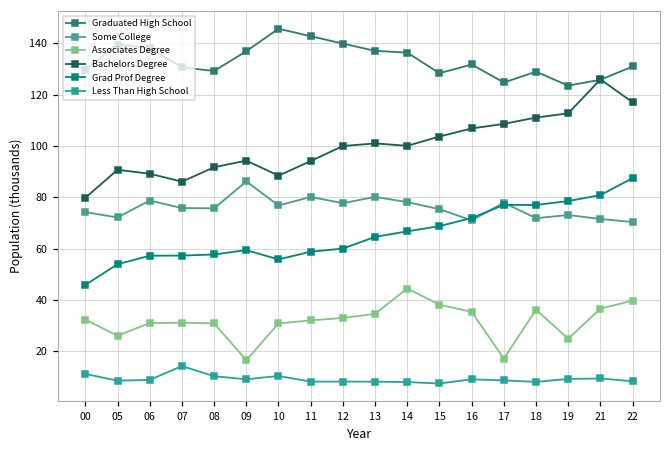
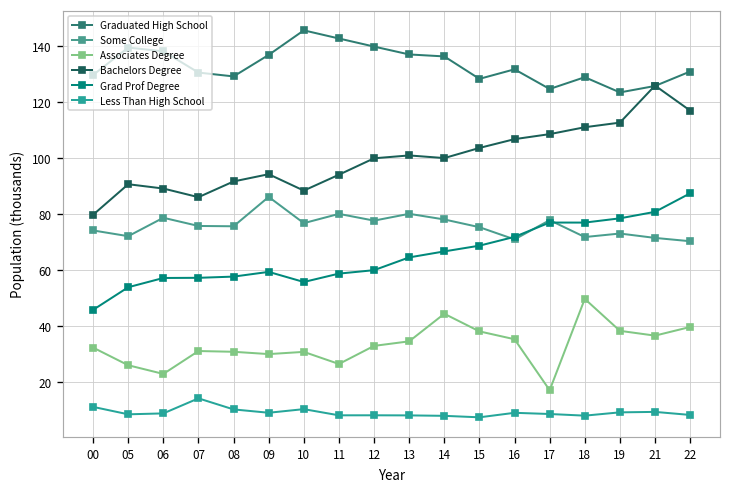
Associates Degree, 06: 31 -> 23
Associates Degree, 09: 16 -> 30
Associates Degree, 11: 32 -> 26
Associates Degree, 18: 36 -> 50
Associates Degree, 19: 25 -> 38
